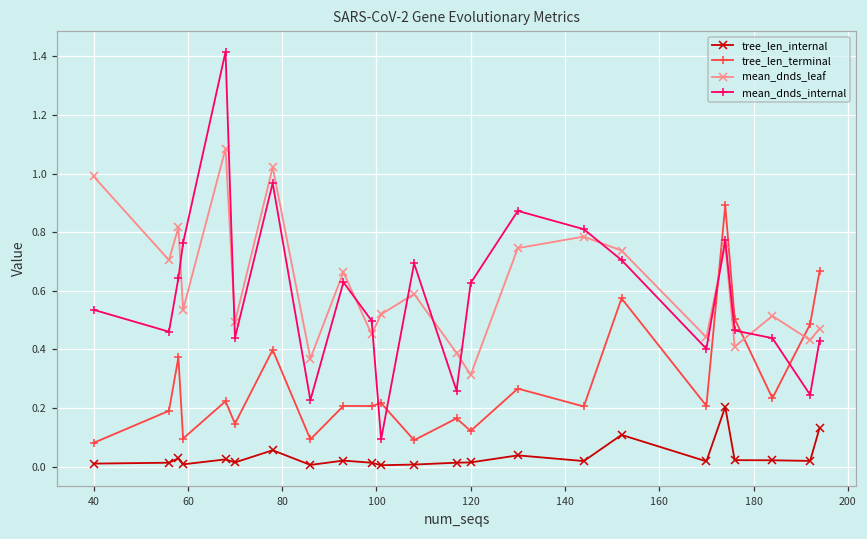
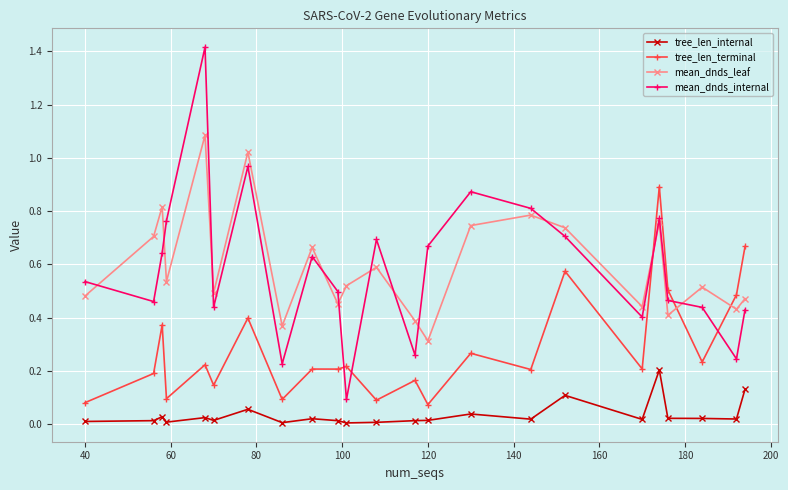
mean_dnds_leaf, 40: 0.99 -> 0.48
tree_len_terminal, 120: 0.12 -> 0.07
mean_dnds_internal, 120: 0.63 -> 0.67
